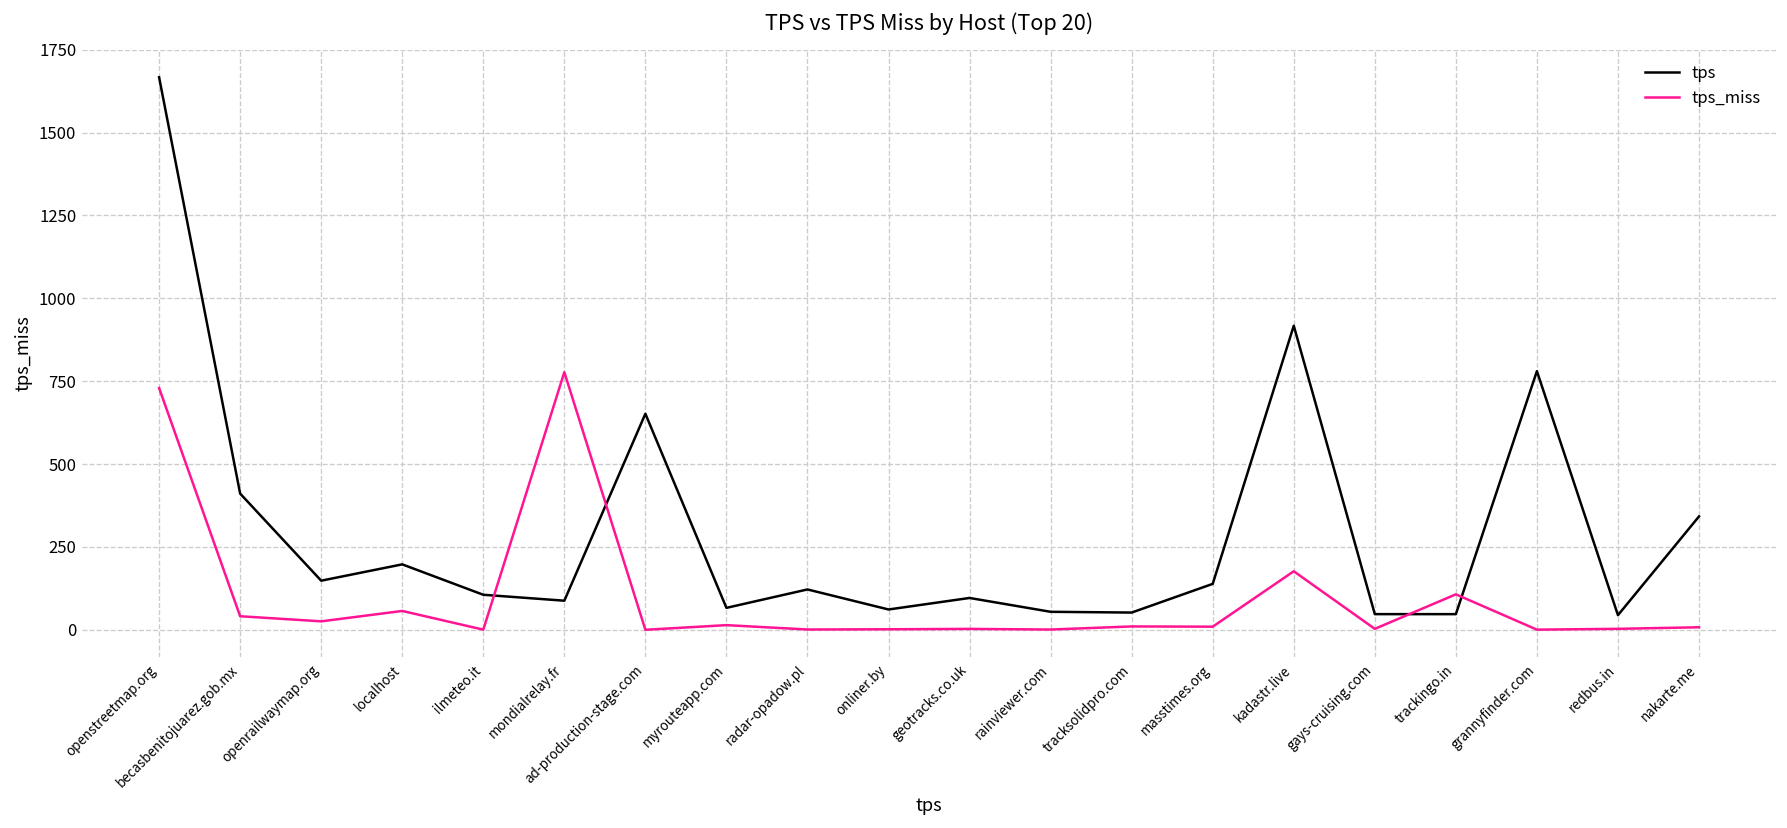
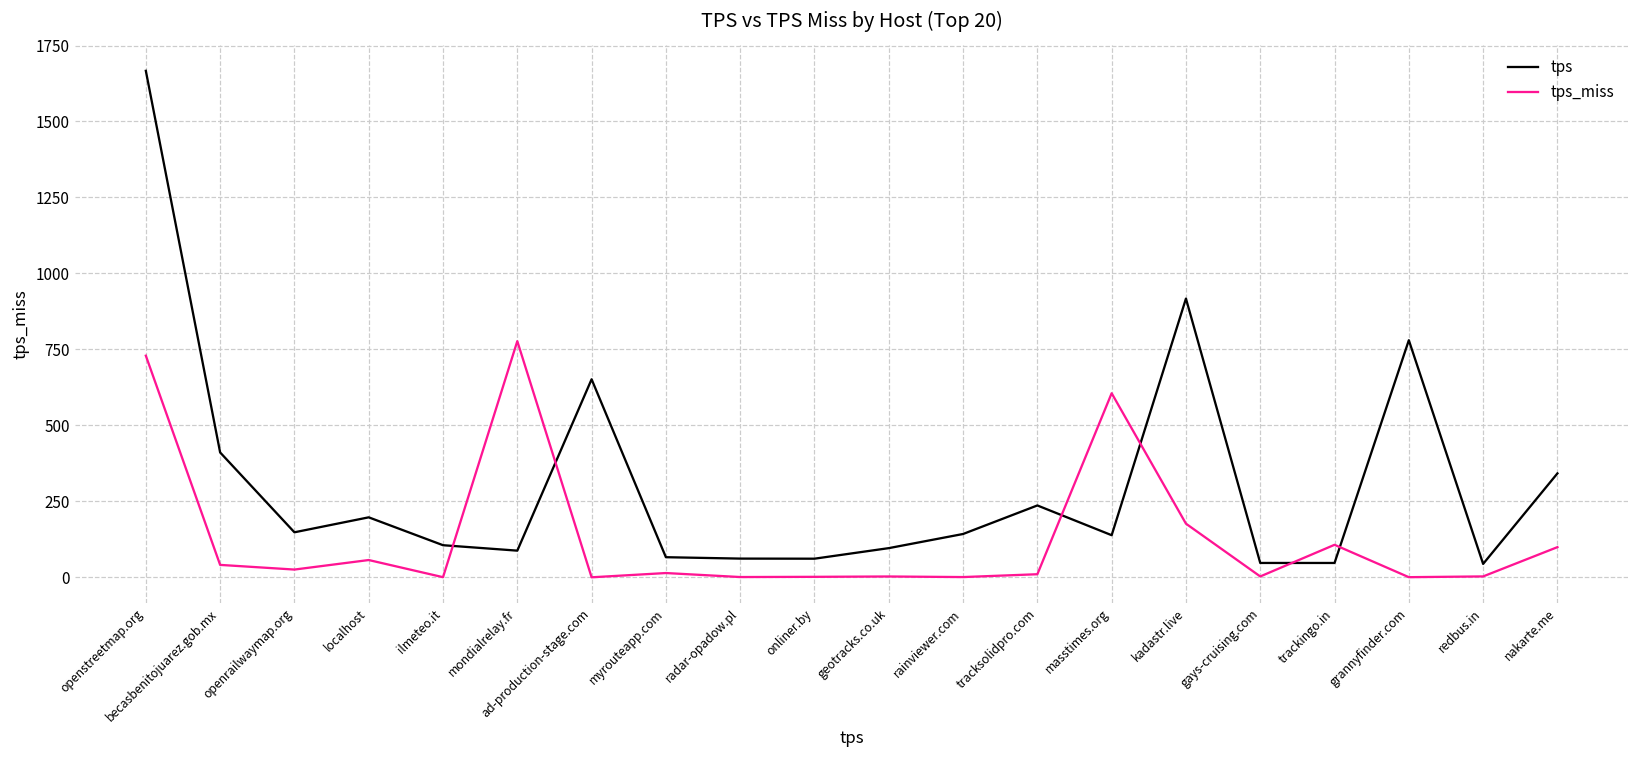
tps, radar-opadow.pl: 120 -> 60
tps, rainviewer.com: 50 -> 140
tps, tracksolidpro.com: 50 -> 240
tps_miss, masstimes.org: 10 -> 610
tps_miss, nakarte.me: 10 -> 100
